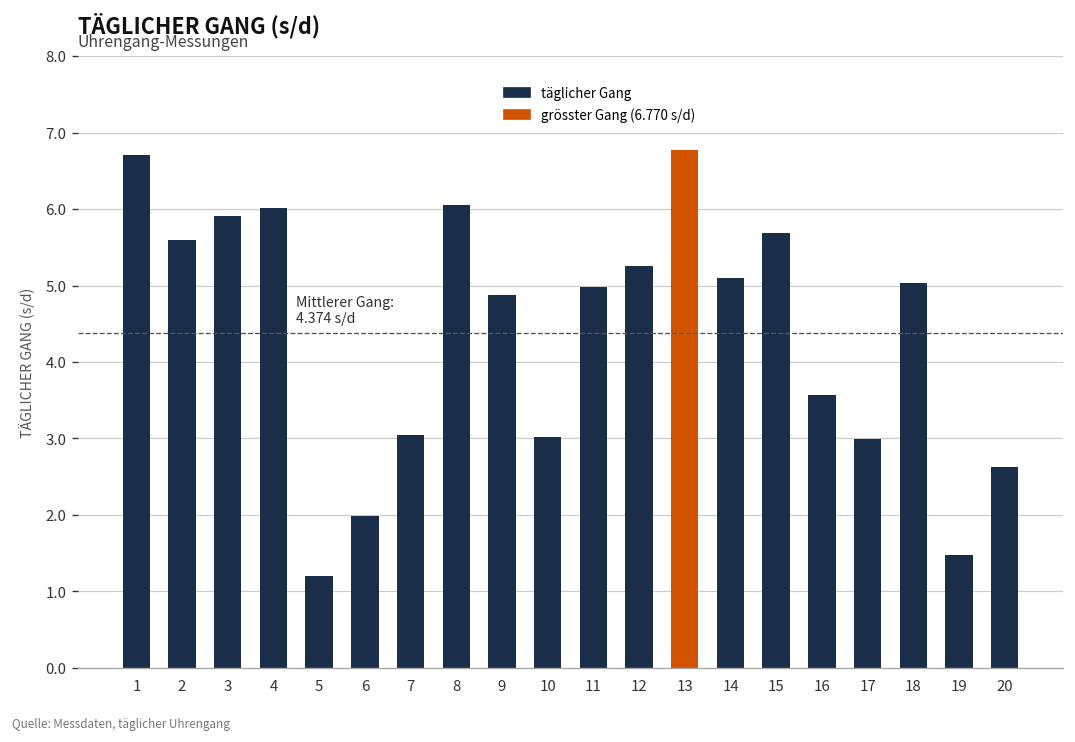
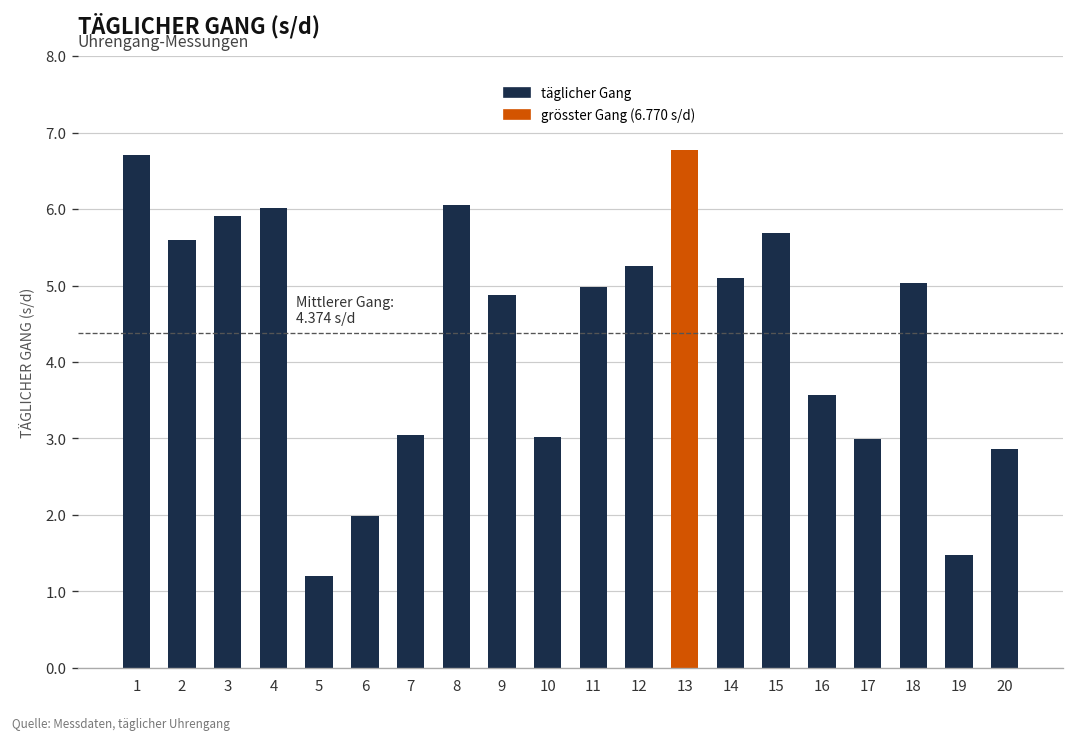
20: 2.6 -> 2.9
